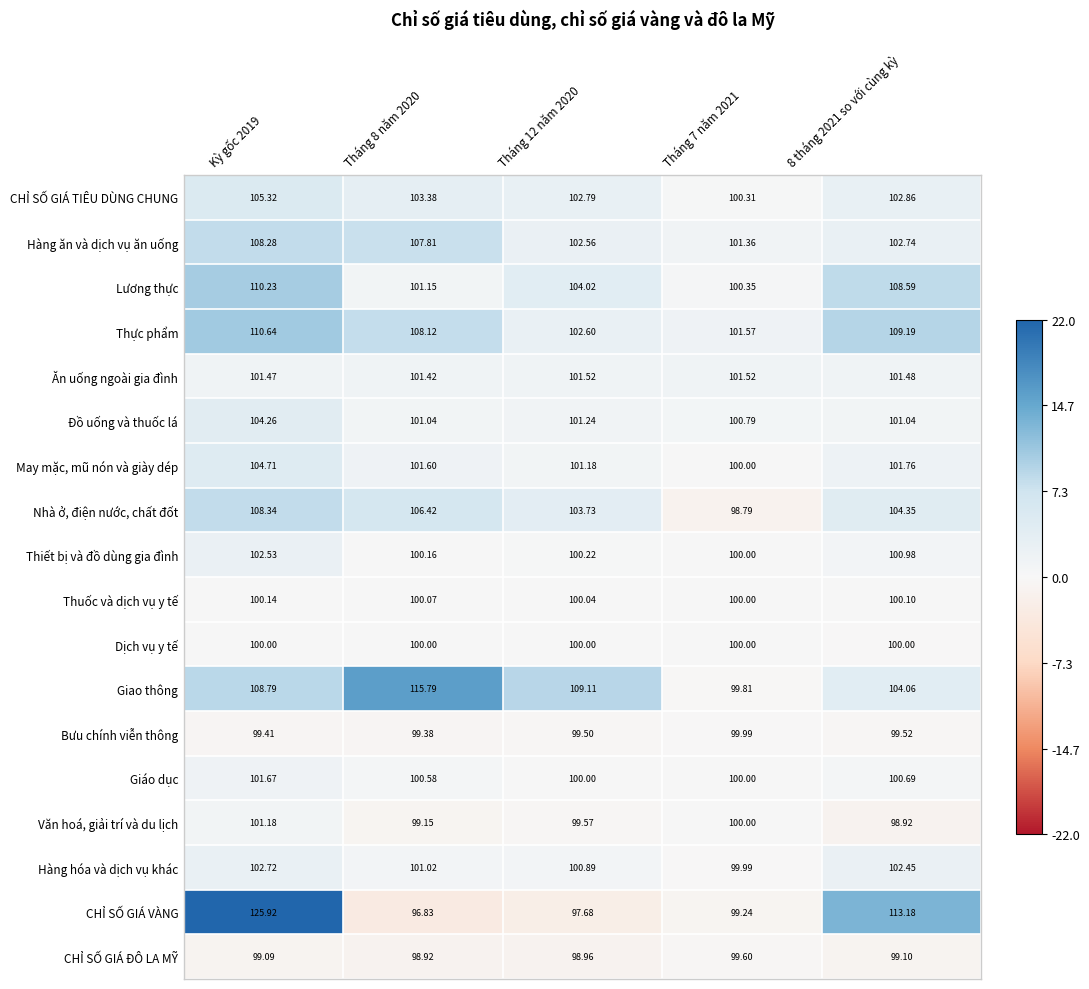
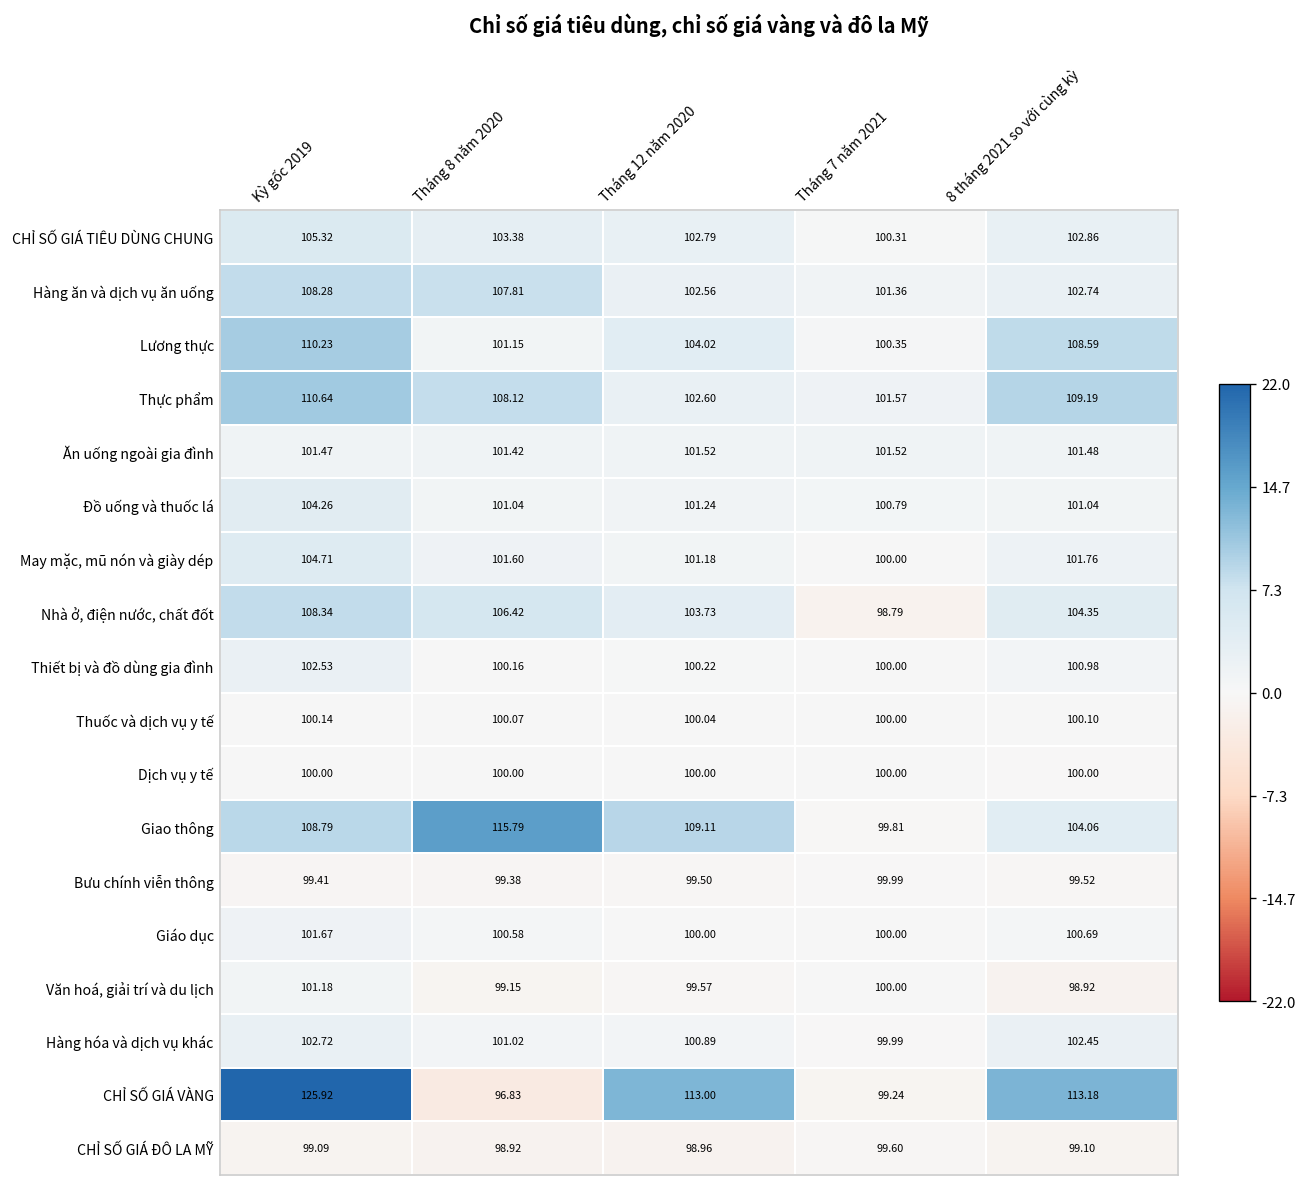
CHỈ SỐ GIÁ VÀNG, Tháng 12 năm 2020: 97.68 -> 113.00
